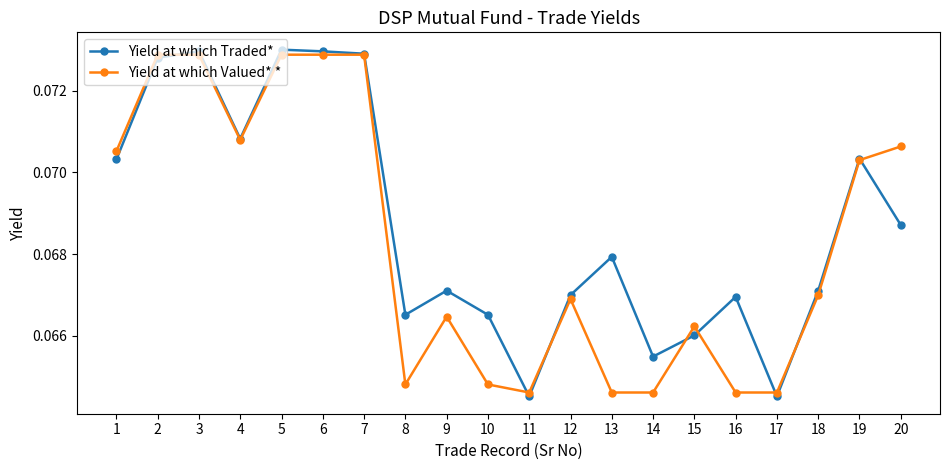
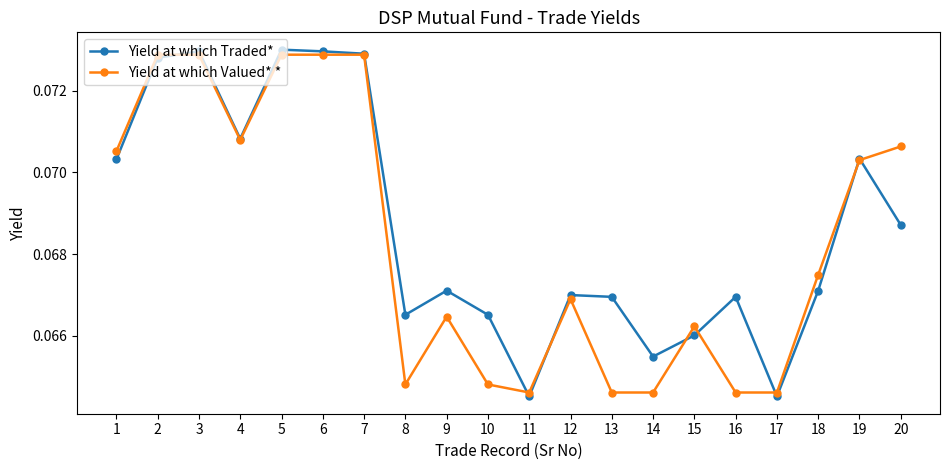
Yield at which Traded*, 13: 0.0679 -> 0.0670
Yield at which Valued* *, 18: 0.0670 -> 0.0675
